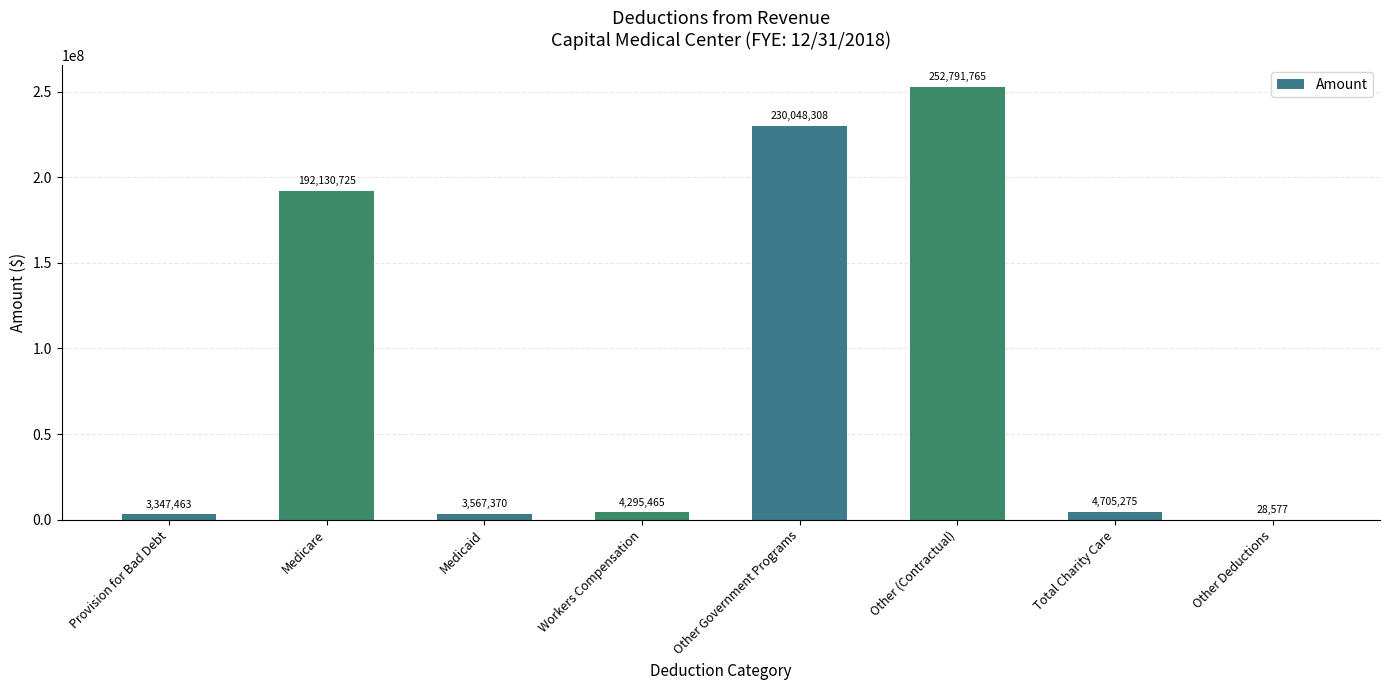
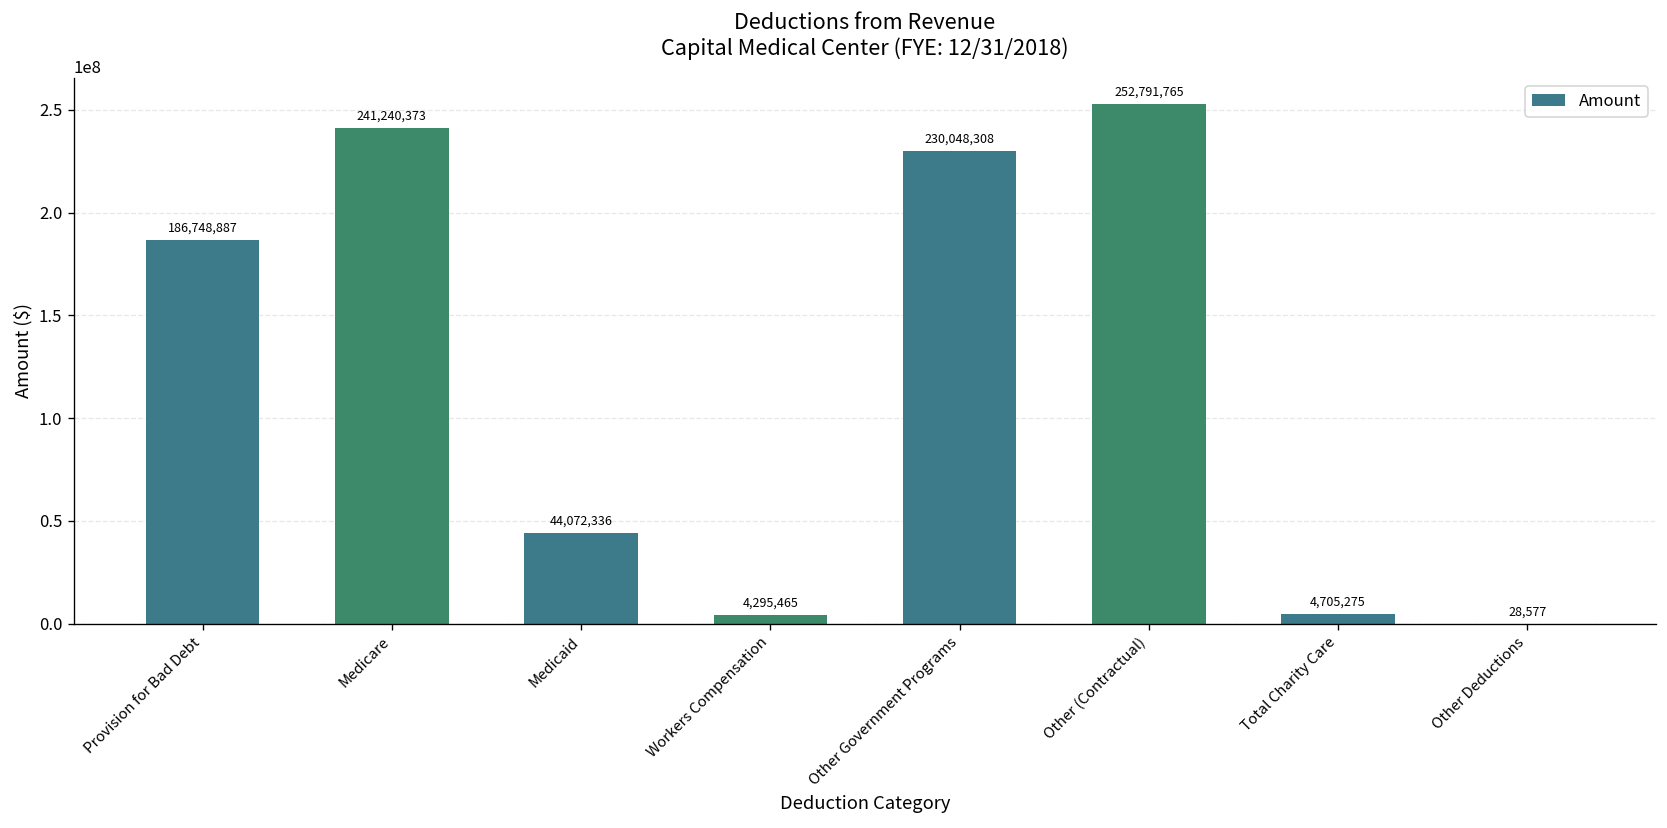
Provision for Bad Debt: 3,347,463 -> 186,748,887
Medicare: 192,130,725 -> 241,240,373
Medicaid: 3,567,370 -> 44,072,336
